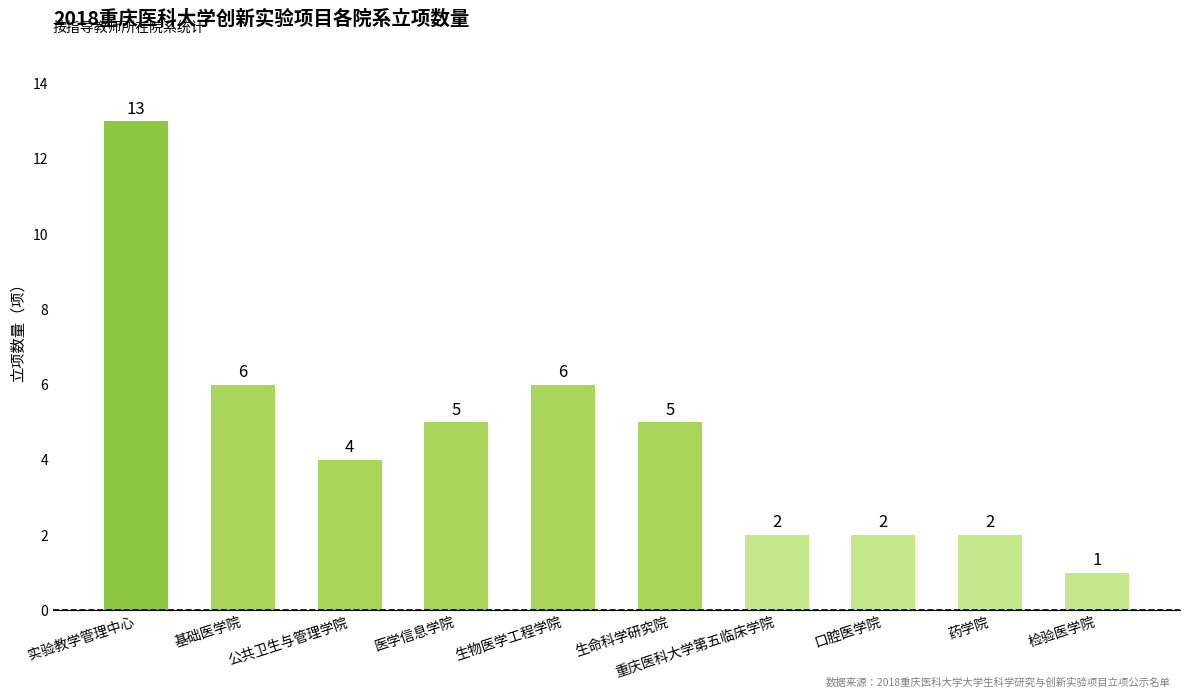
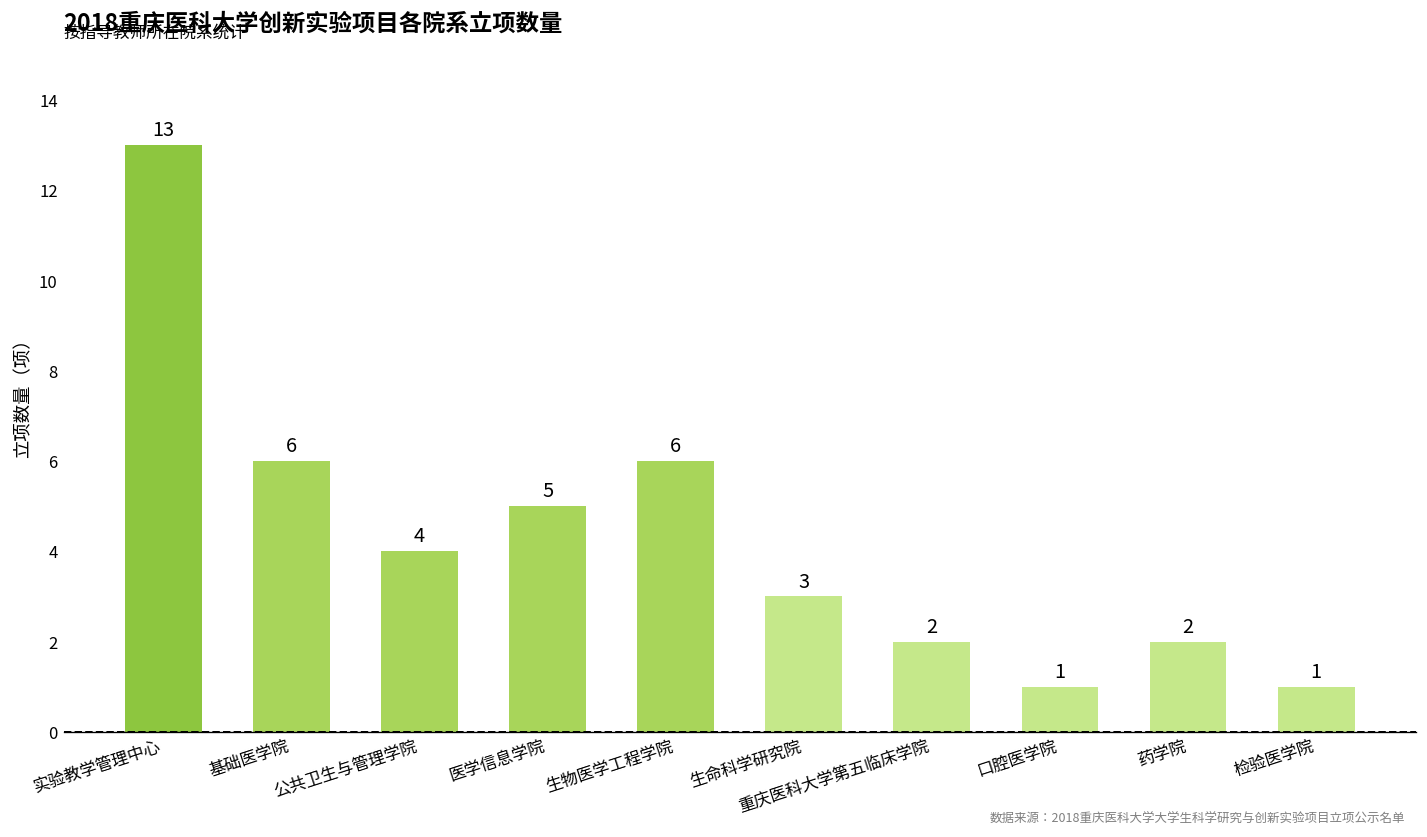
生命科学研究院: 5 -> 3
口腔医学院: 2 -> 1
